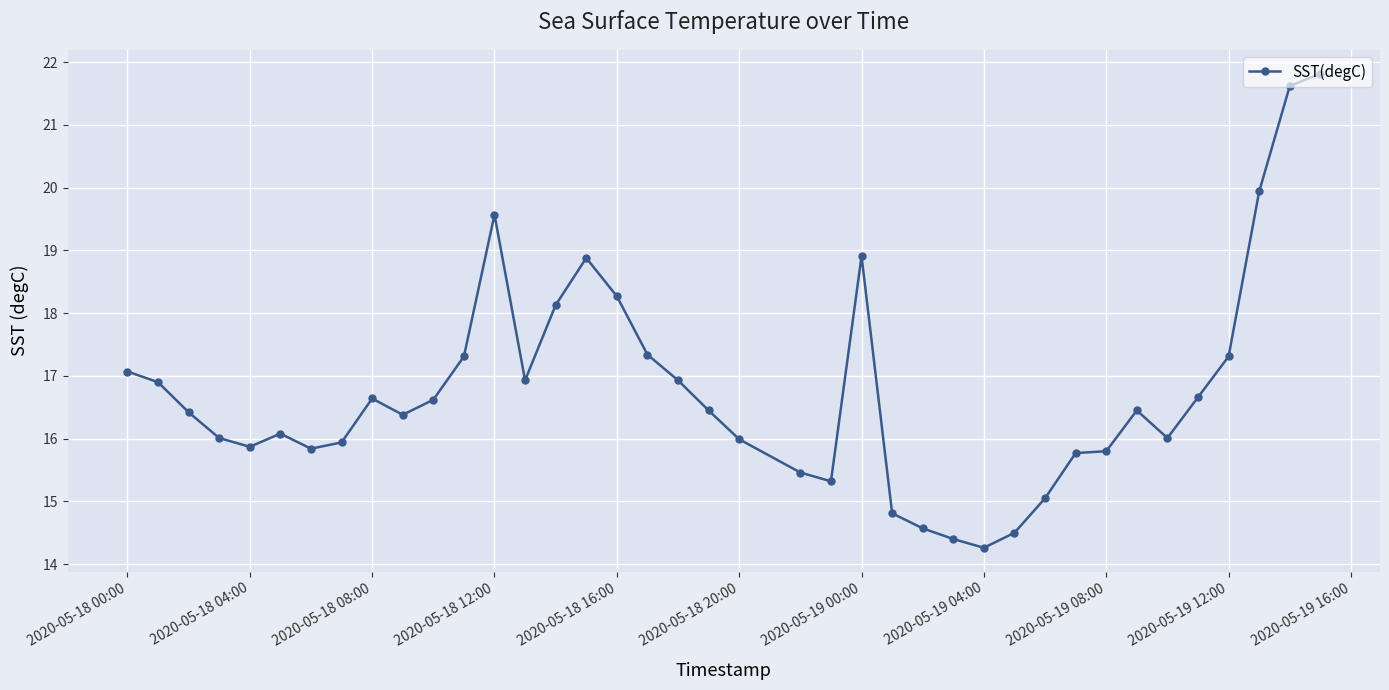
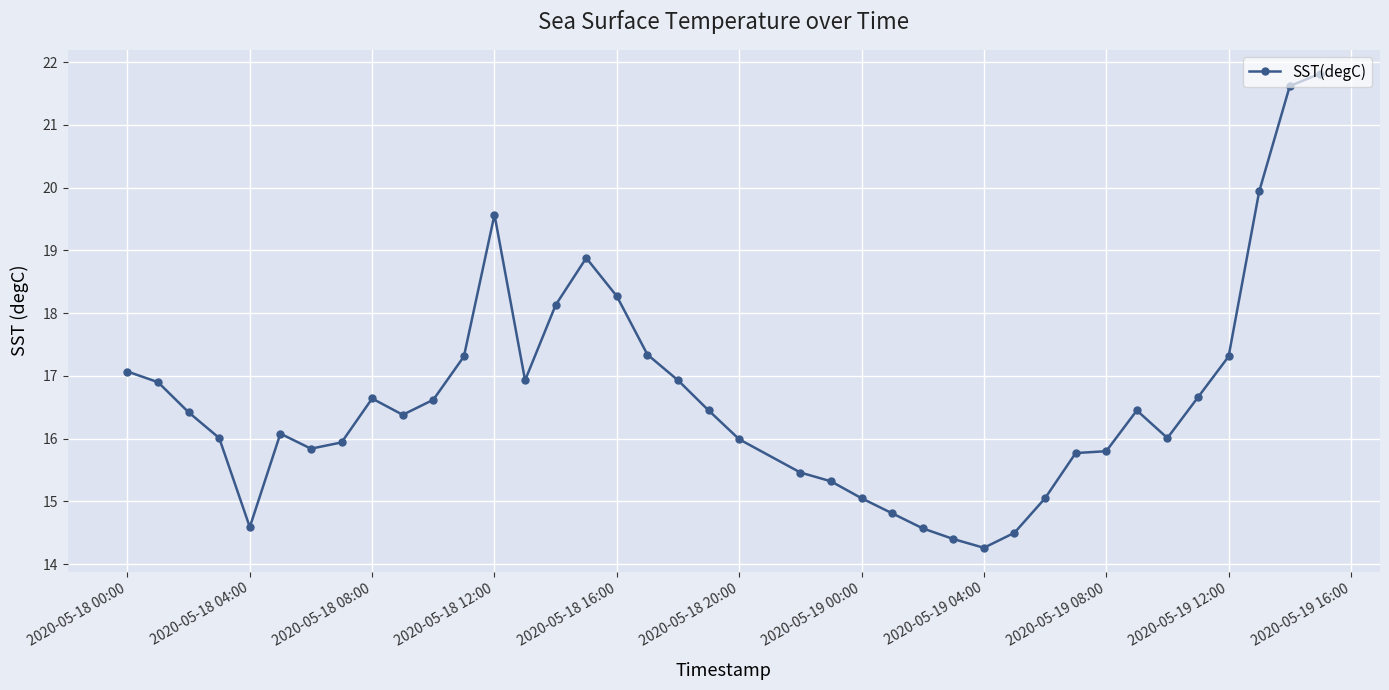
2020-05-18 04:00: 15.9 -> 14.6
2020-05-19 00:00: 18.9 -> 15.1
